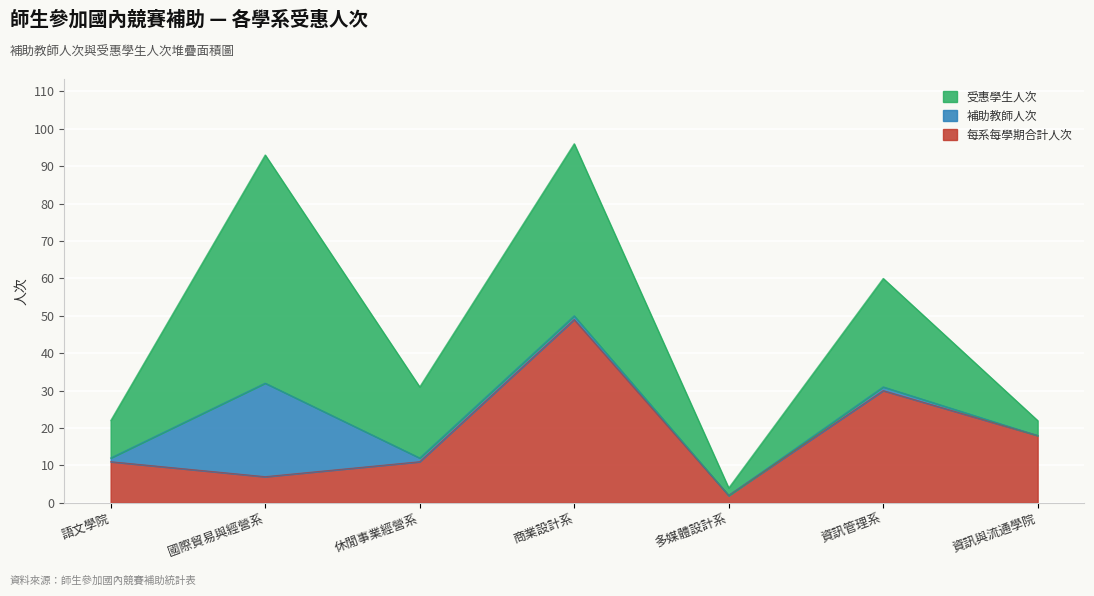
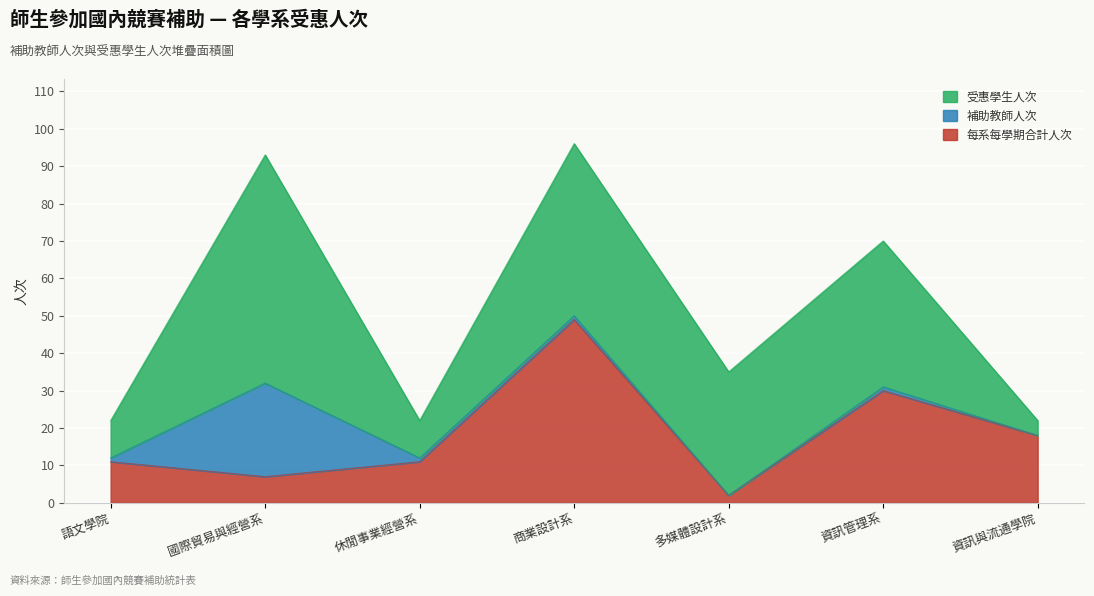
受惠學生人次, 休閒事業經營系: 19 -> 10
受惠學生人次, 多媒體設計系: 2 -> 33
受惠學生人次, 資訊管理系: 29 -> 39
